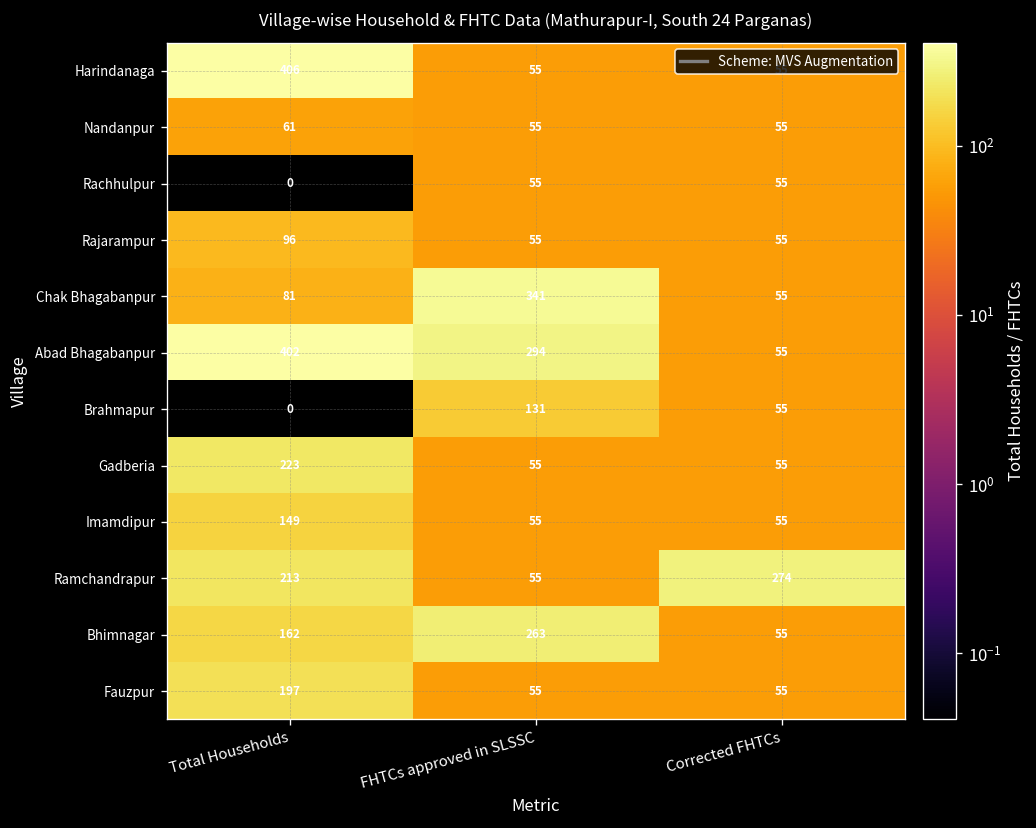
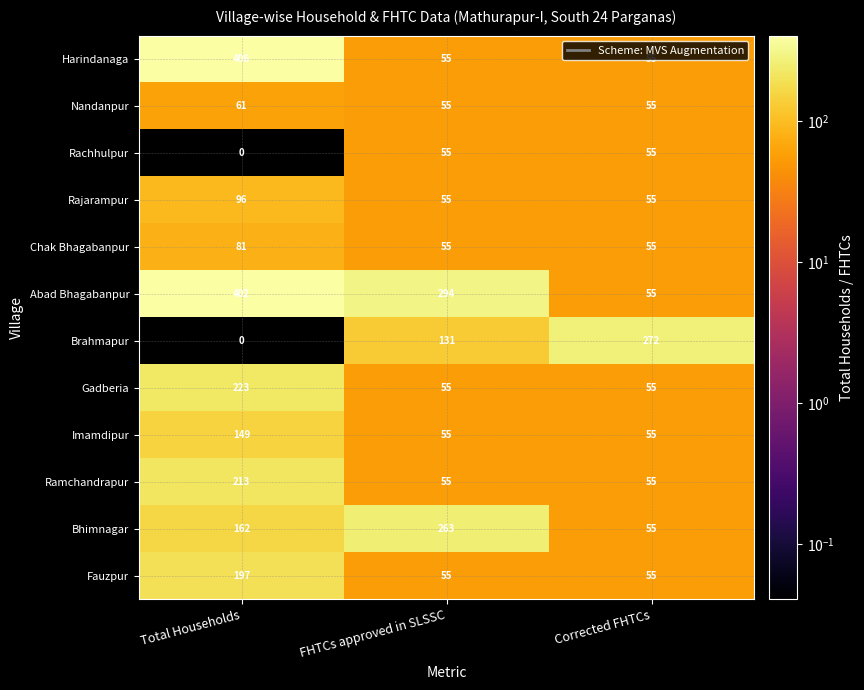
Chak Bhagabanpur, FHTCs approved in SLSSC: 341 -> 55
Brahmapur, Corrected FHTCs: 55 -> 272
Ramchandrapur, Corrected FHTCs: 274 -> 55
